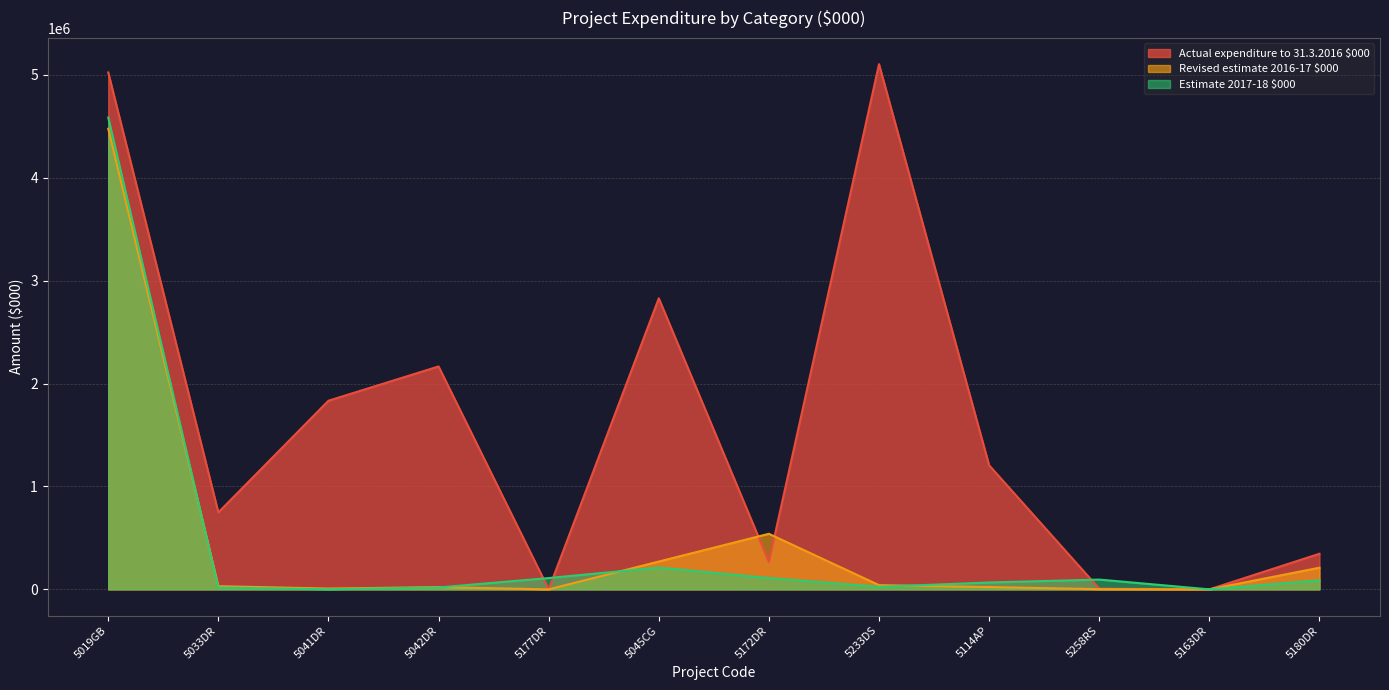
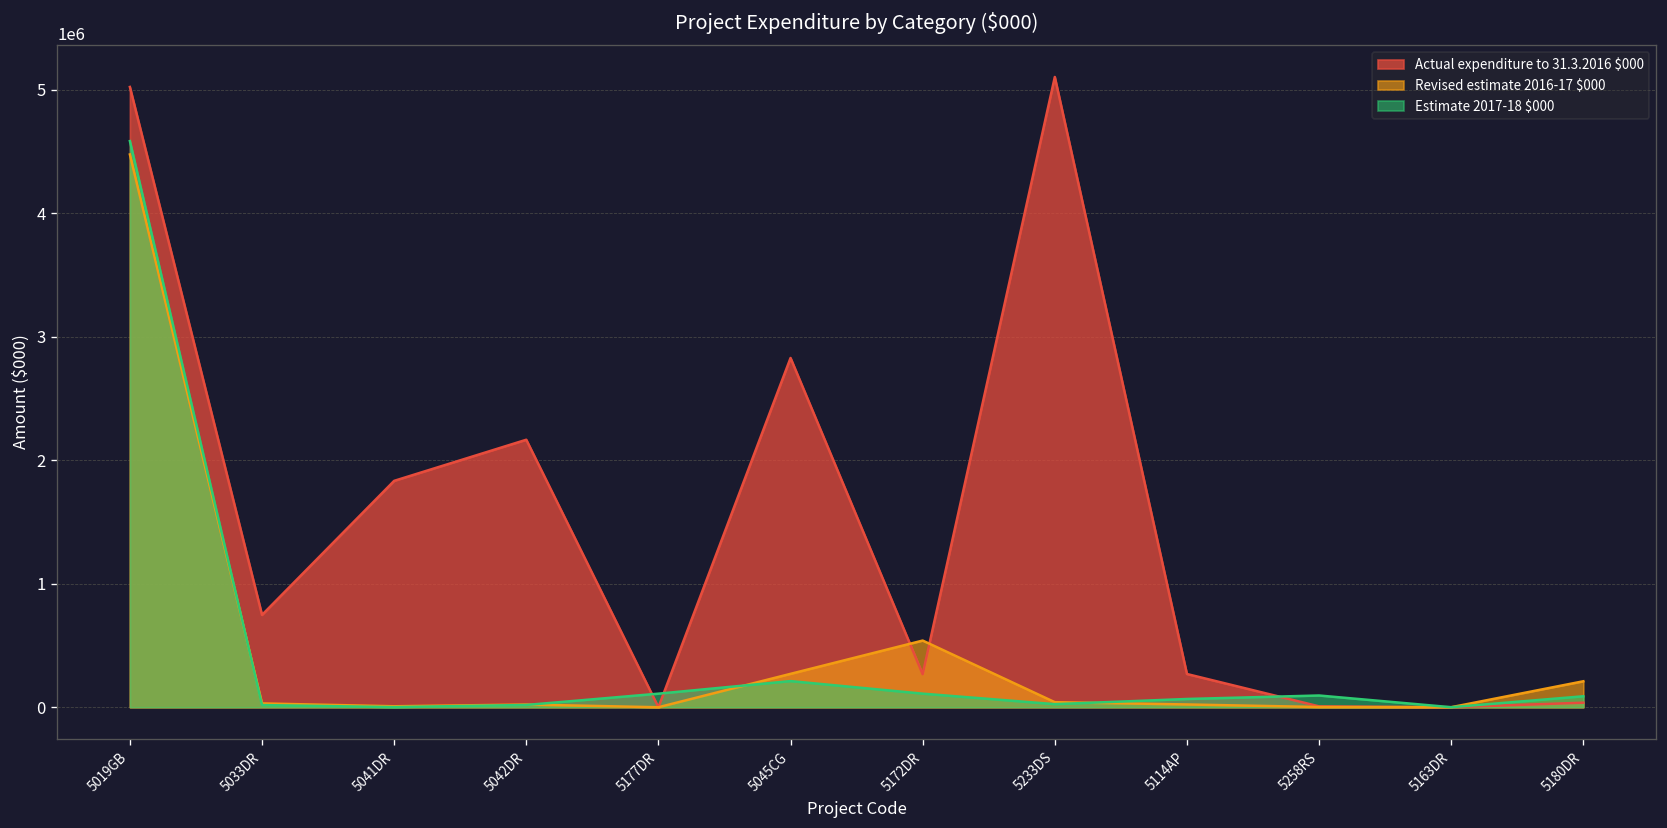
Actual expenditure to 31.3.2016 $000, 5114AP: 1210000 -> 270000
Actual expenditure to 31.3.2016 $000, 5180DR: 350000 -> 40000
